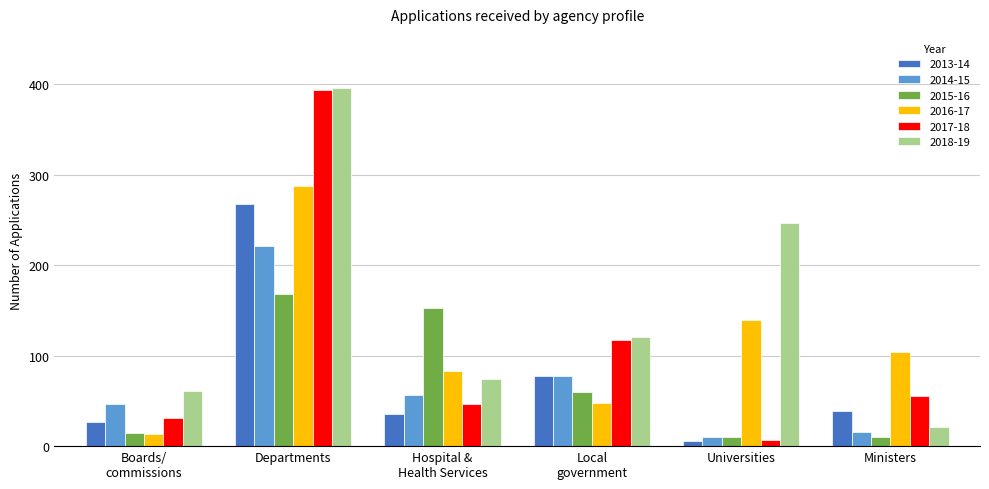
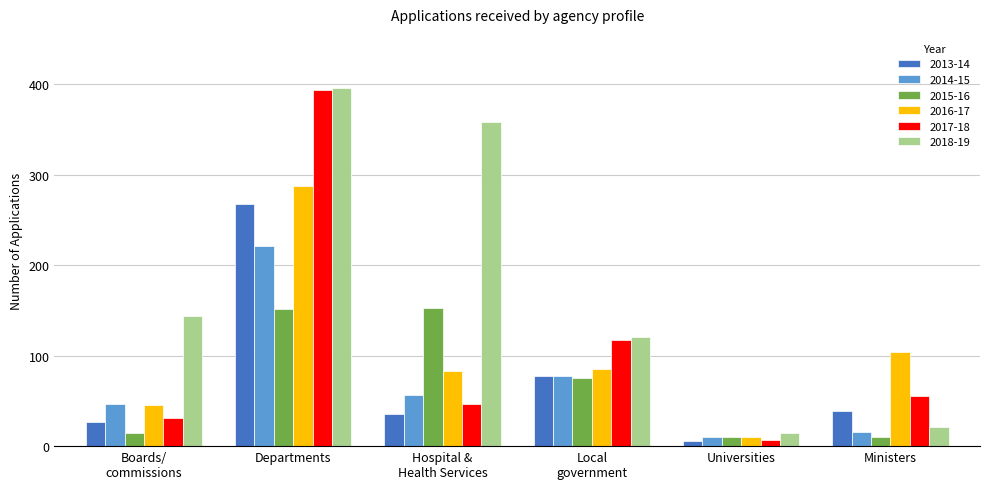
2016-17, Boards/ commissions: 10 -> 50
2018-19, Boards/ commissions: 60 -> 140
2015-16, Departments: 170 -> 150
2018-19, Hospital & Health Services: 70 -> 360
2015-16, Local government: 60 -> 80
2016-17, Local government: 50 -> 90
2016-17, Universities: 140 -> 10
2018-19, Universities: 250 -> 10
